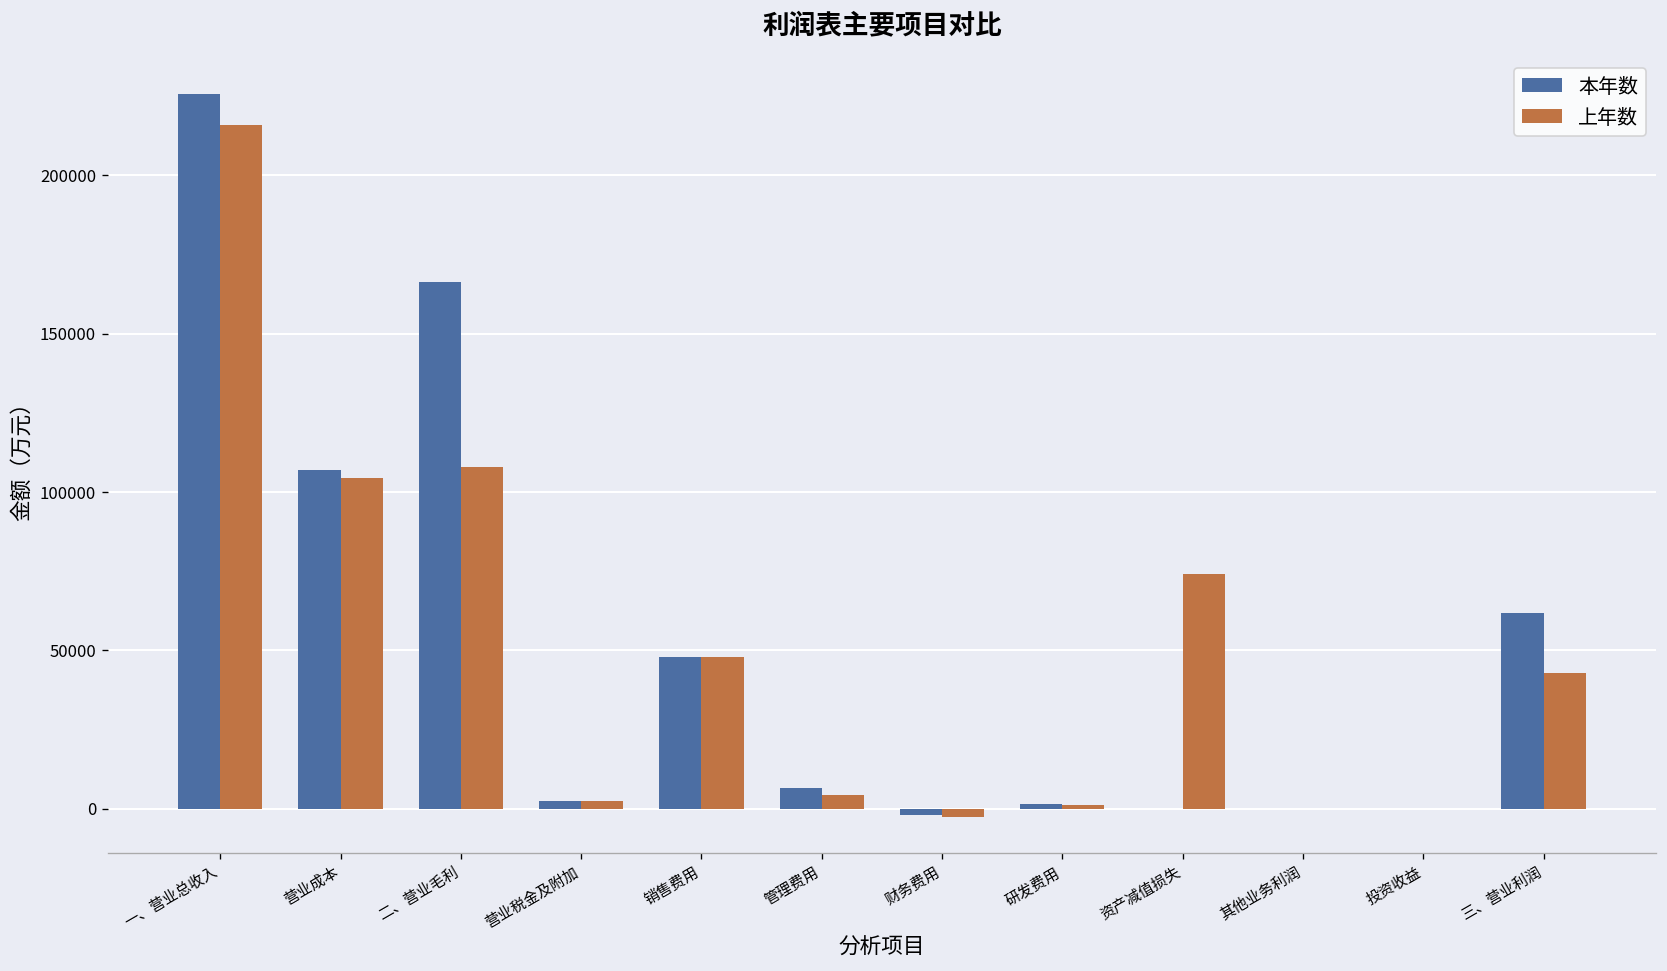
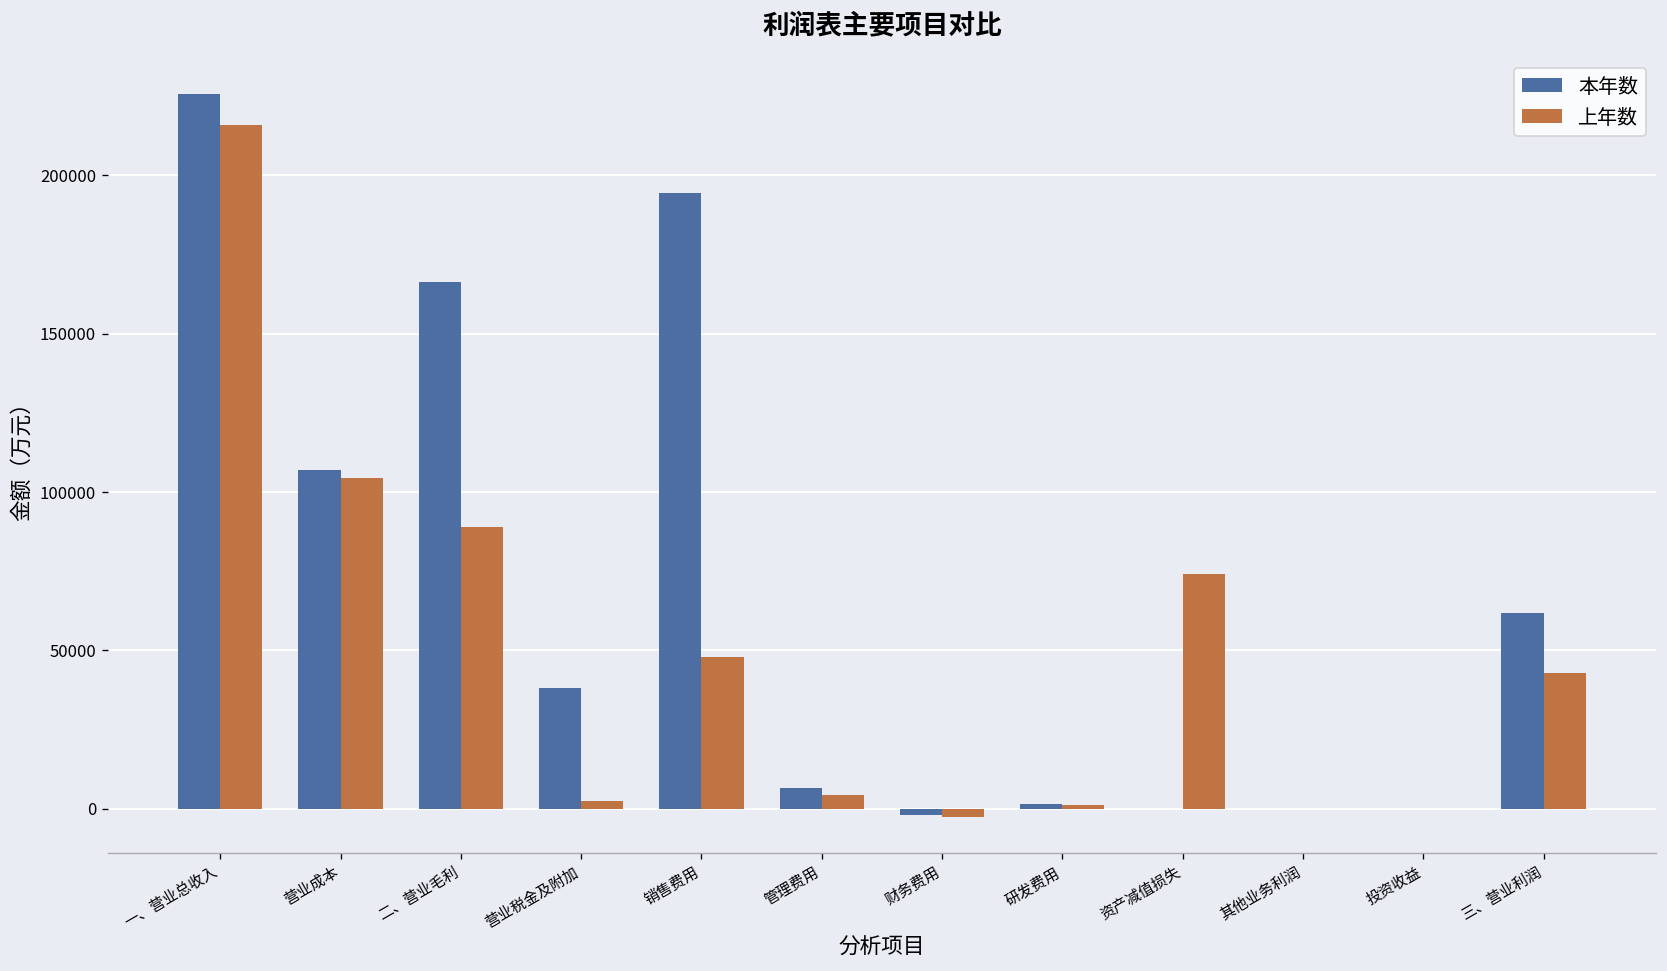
上年数, 二、营业毛利: 108000 -> 89000
本年数, 营业税金及附加: 3000 -> 38000
本年数, 销售费用: 48000 -> 194000
